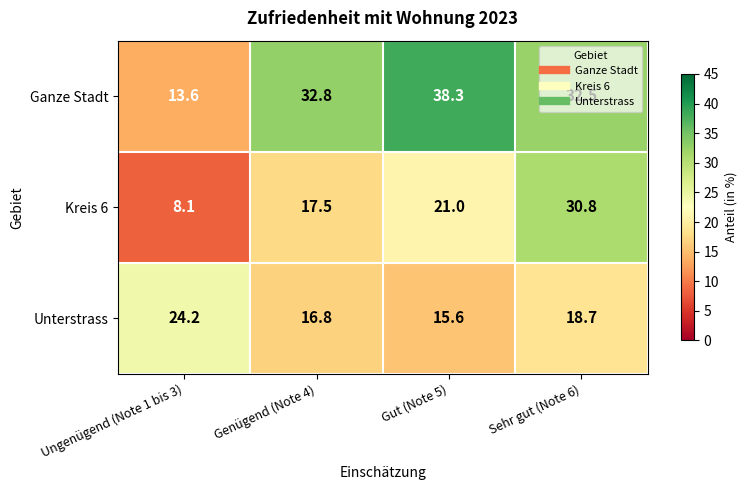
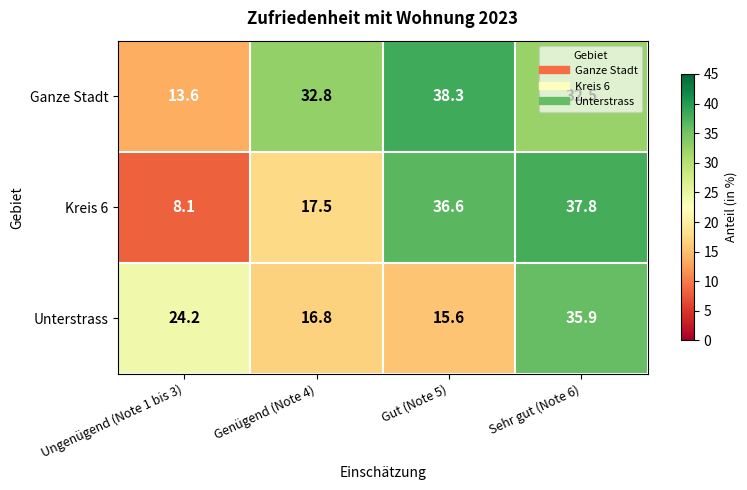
Kreis 6, Gut (Note 5): 21.0 -> 36.6
Kreis 6, Sehr gut (Note 6): 30.8 -> 37.8
Unterstrass, Sehr gut (Note 6): 18.7 -> 35.9
